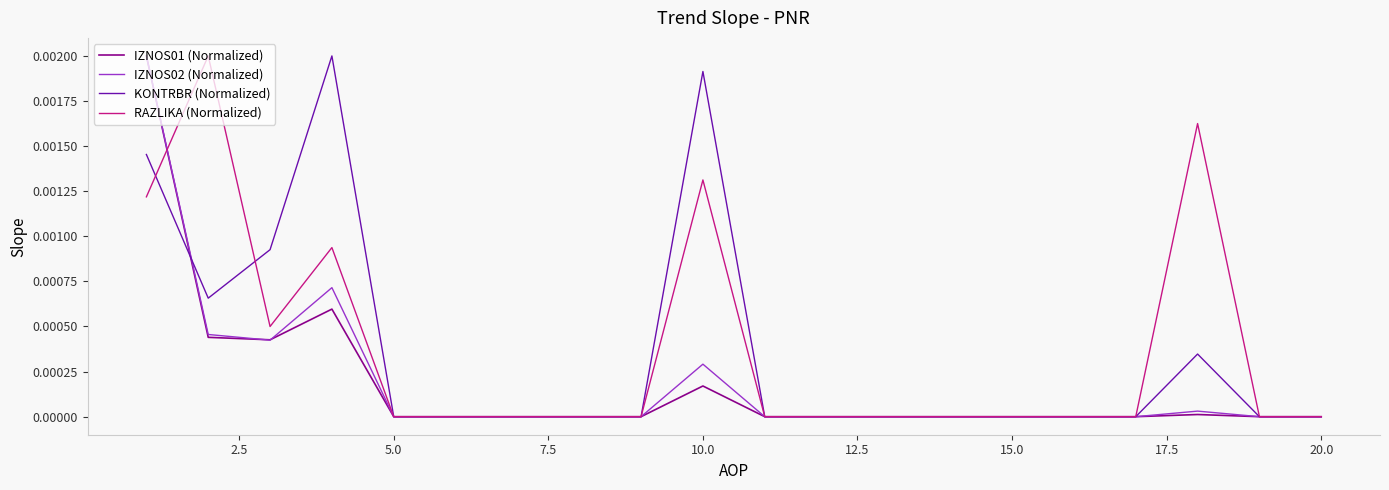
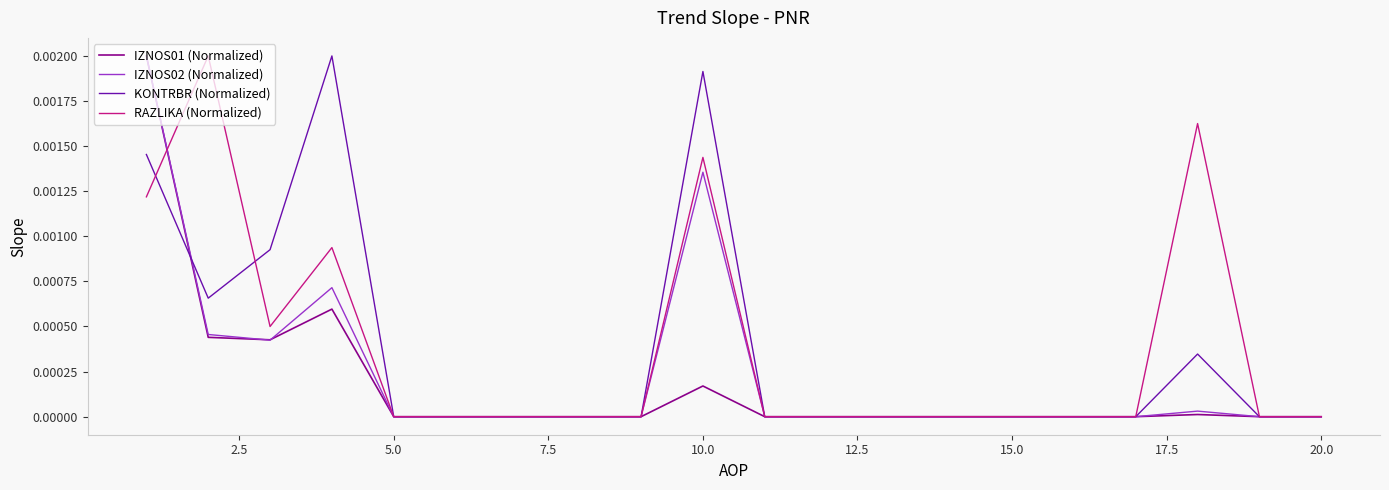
IZNOS02 (Normalized), 10.0: 0.00029 -> 0.00136
RAZLIKA (Normalized), 10.0: 0.00131 -> 0.00144
